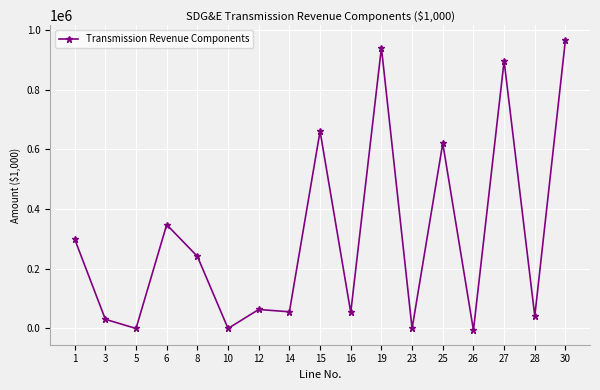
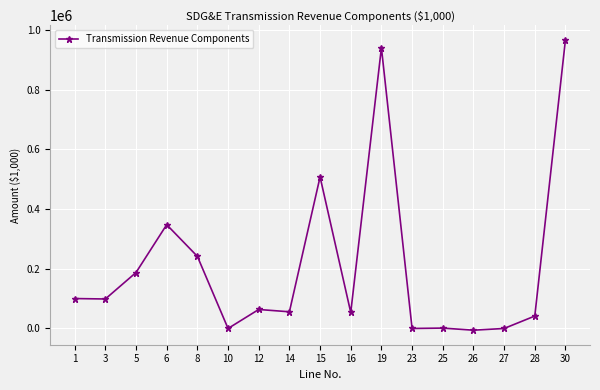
1: 300000 -> 100000
3: 30000 -> 100000
5: 0 -> 190000
15: 660000 -> 510000
25: 620000 -> 0
27: 900000 -> 0
